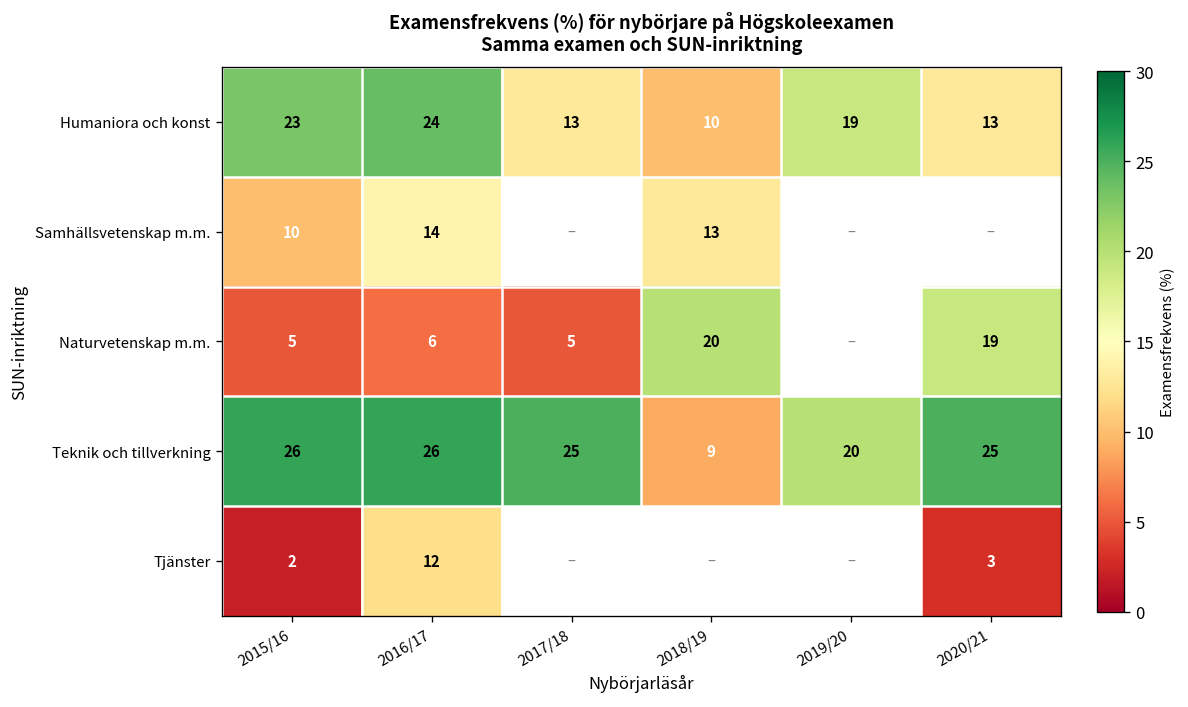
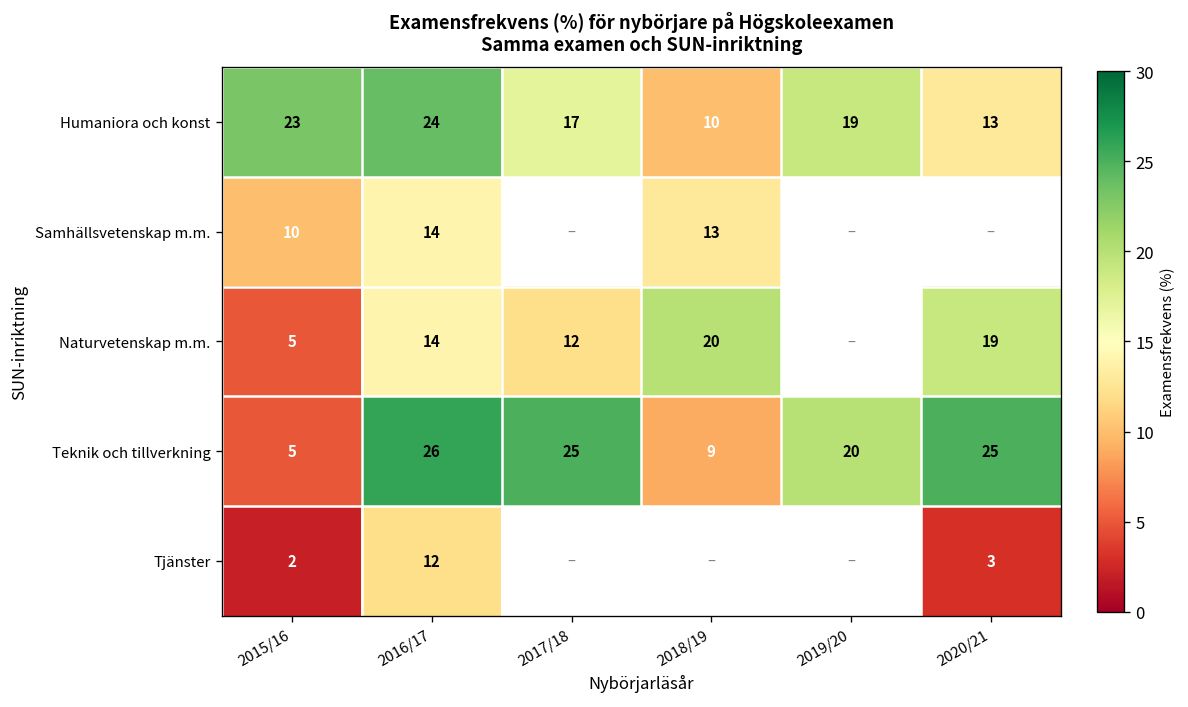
Humaniora och konst, 2017/18: 13 -> 17
Naturvetenskap m.m., 2016/17: 6 -> 14
Naturvetenskap m.m., 2017/18: 5 -> 12
Teknik och tillverkning, 2015/16: 26 -> 5
